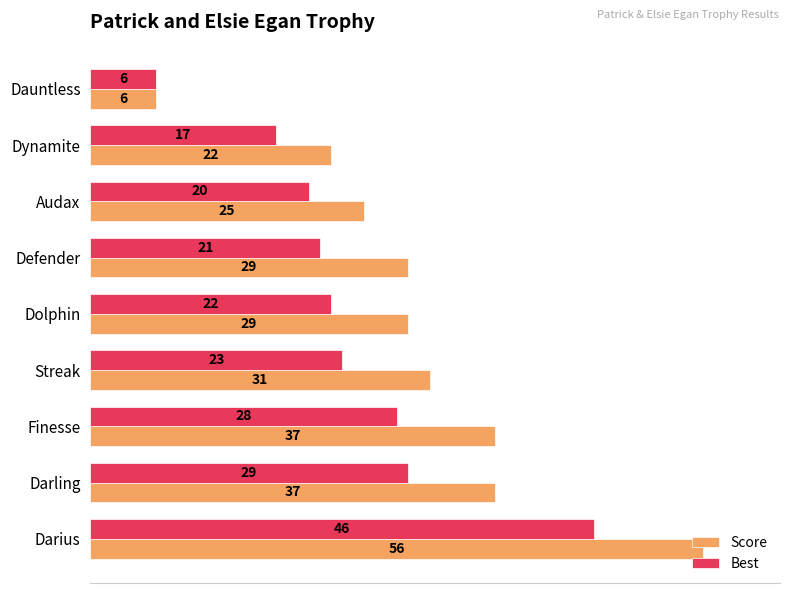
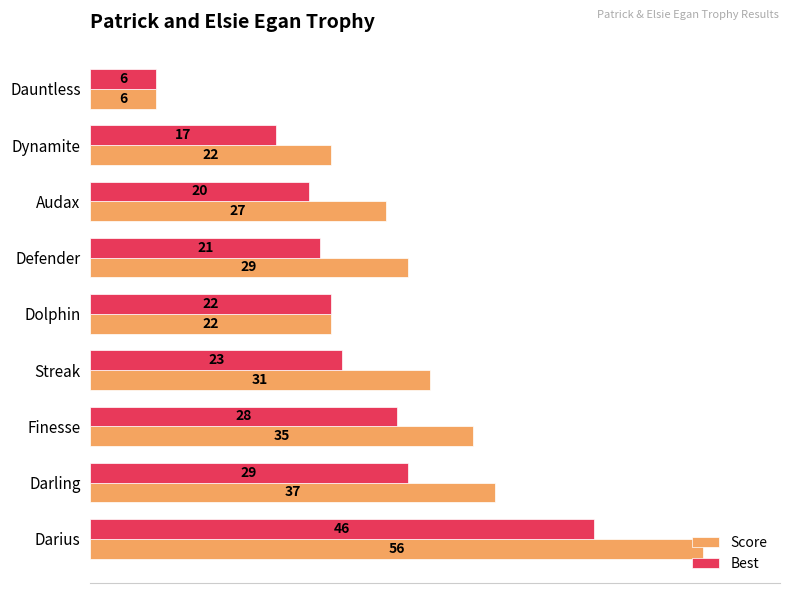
Score, Audax: 25 -> 27
Score, Dolphin: 29 -> 22
Score, Finesse: 37 -> 35
